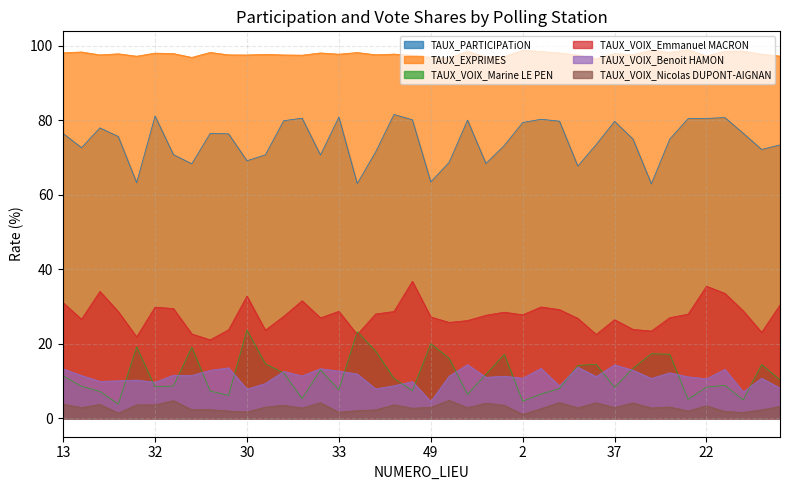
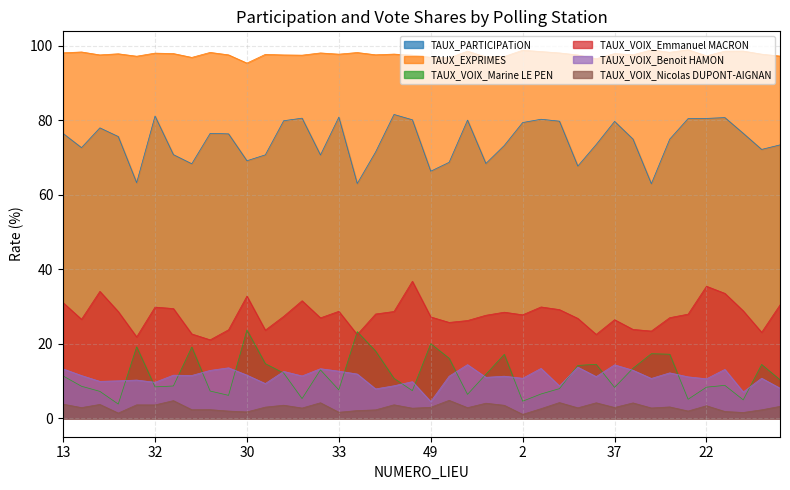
TAUX_EXPRIMES, 30: 98 -> 95
TAUX_VOIX_Benoit HAMON, 30: 8 -> 12
TAUX_PARTICIPATiON, 49: 63 -> 66
